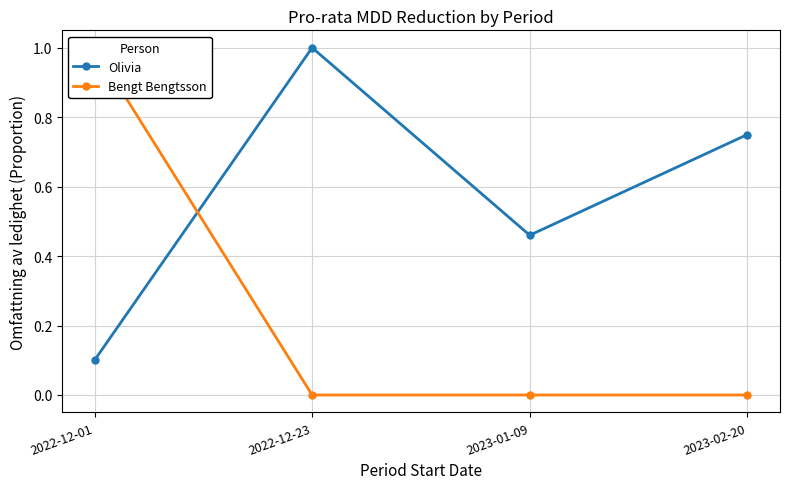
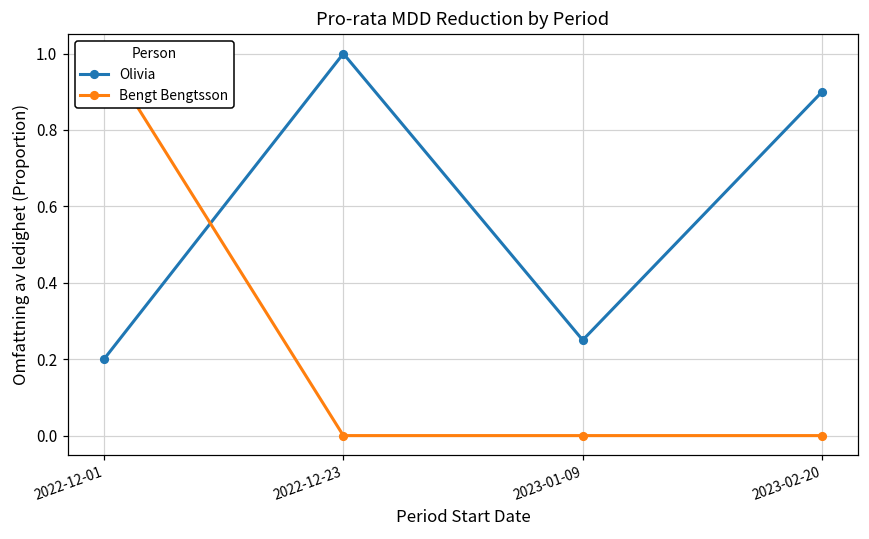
Olivia, 2022-12-01: 0.1 -> 0.2
Olivia, 2023-01-09: 0.46 -> 0.25
Olivia, 2023-02-20: 0.75 -> 0.90
